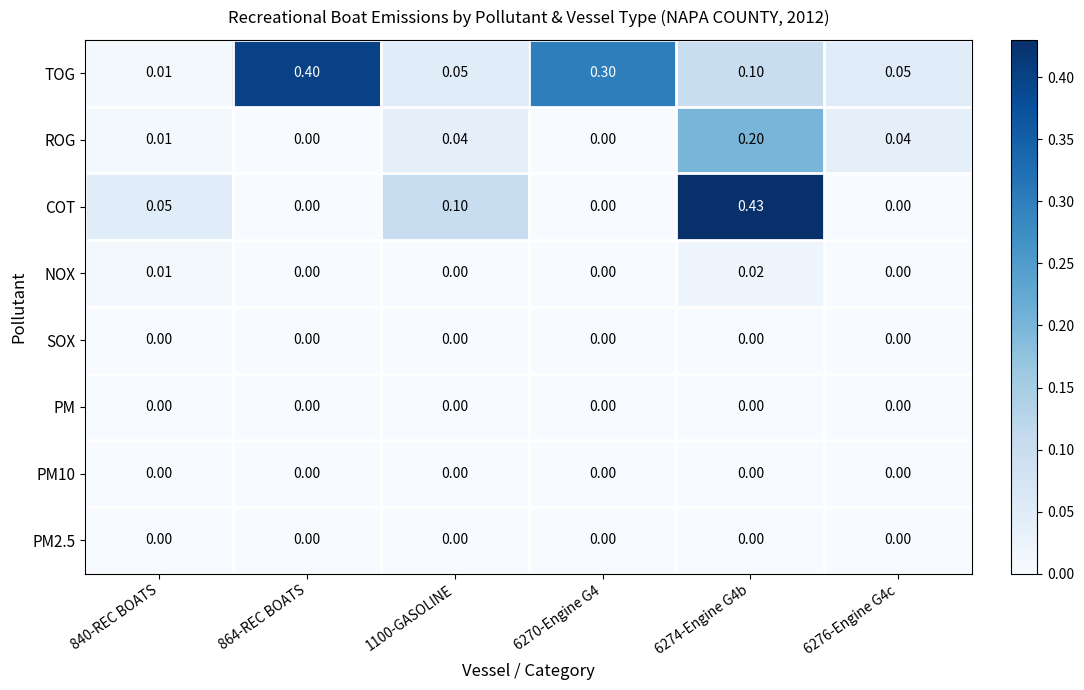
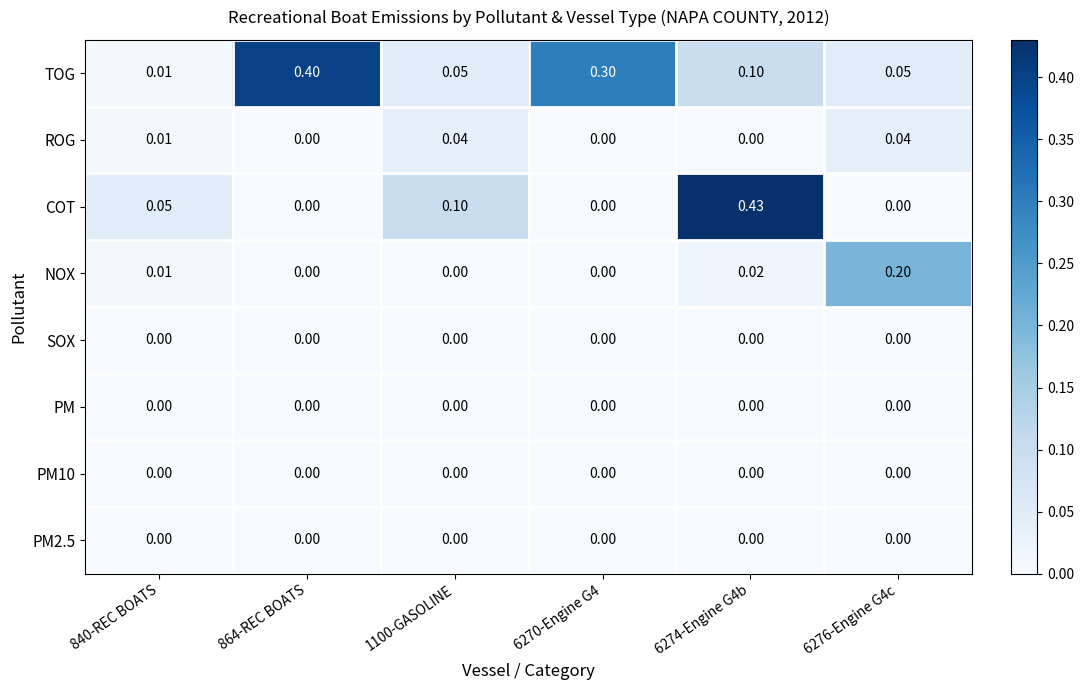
ROG, 6274-Engine G4b: 0.20 -> 0.00
NOX, 6276-Engine G4c: 0.00 -> 0.20
